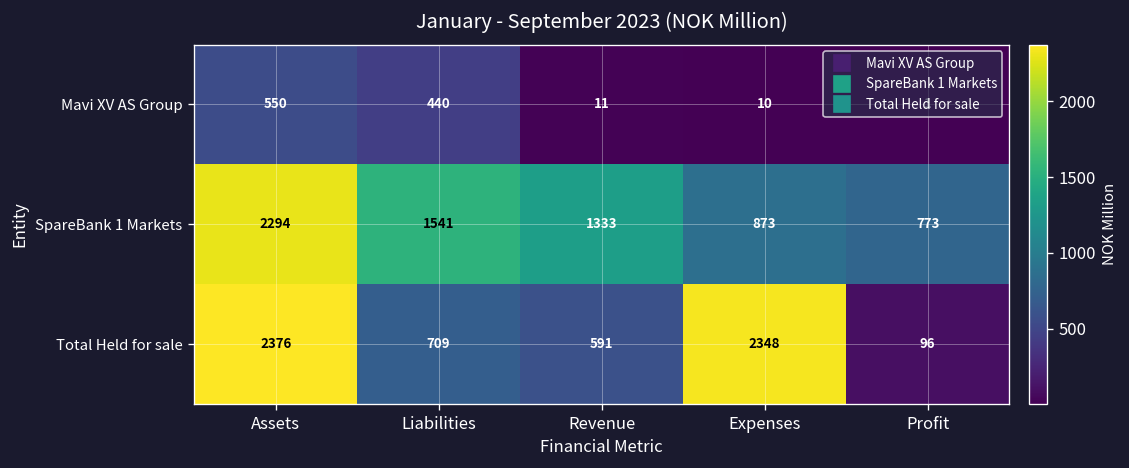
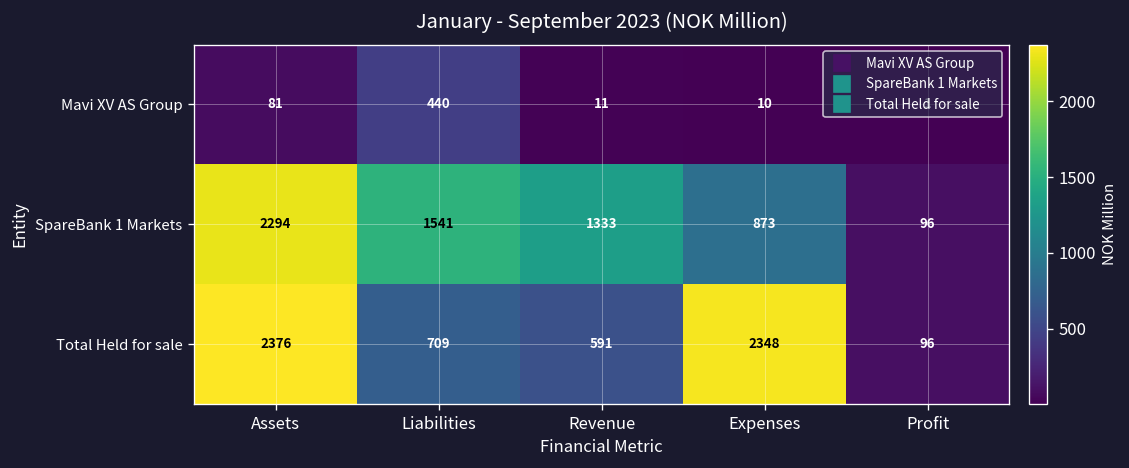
Mavi XV AS Group, Assets: 550 -> 81
SpareBank 1 Markets, Profit: 773 -> 96
